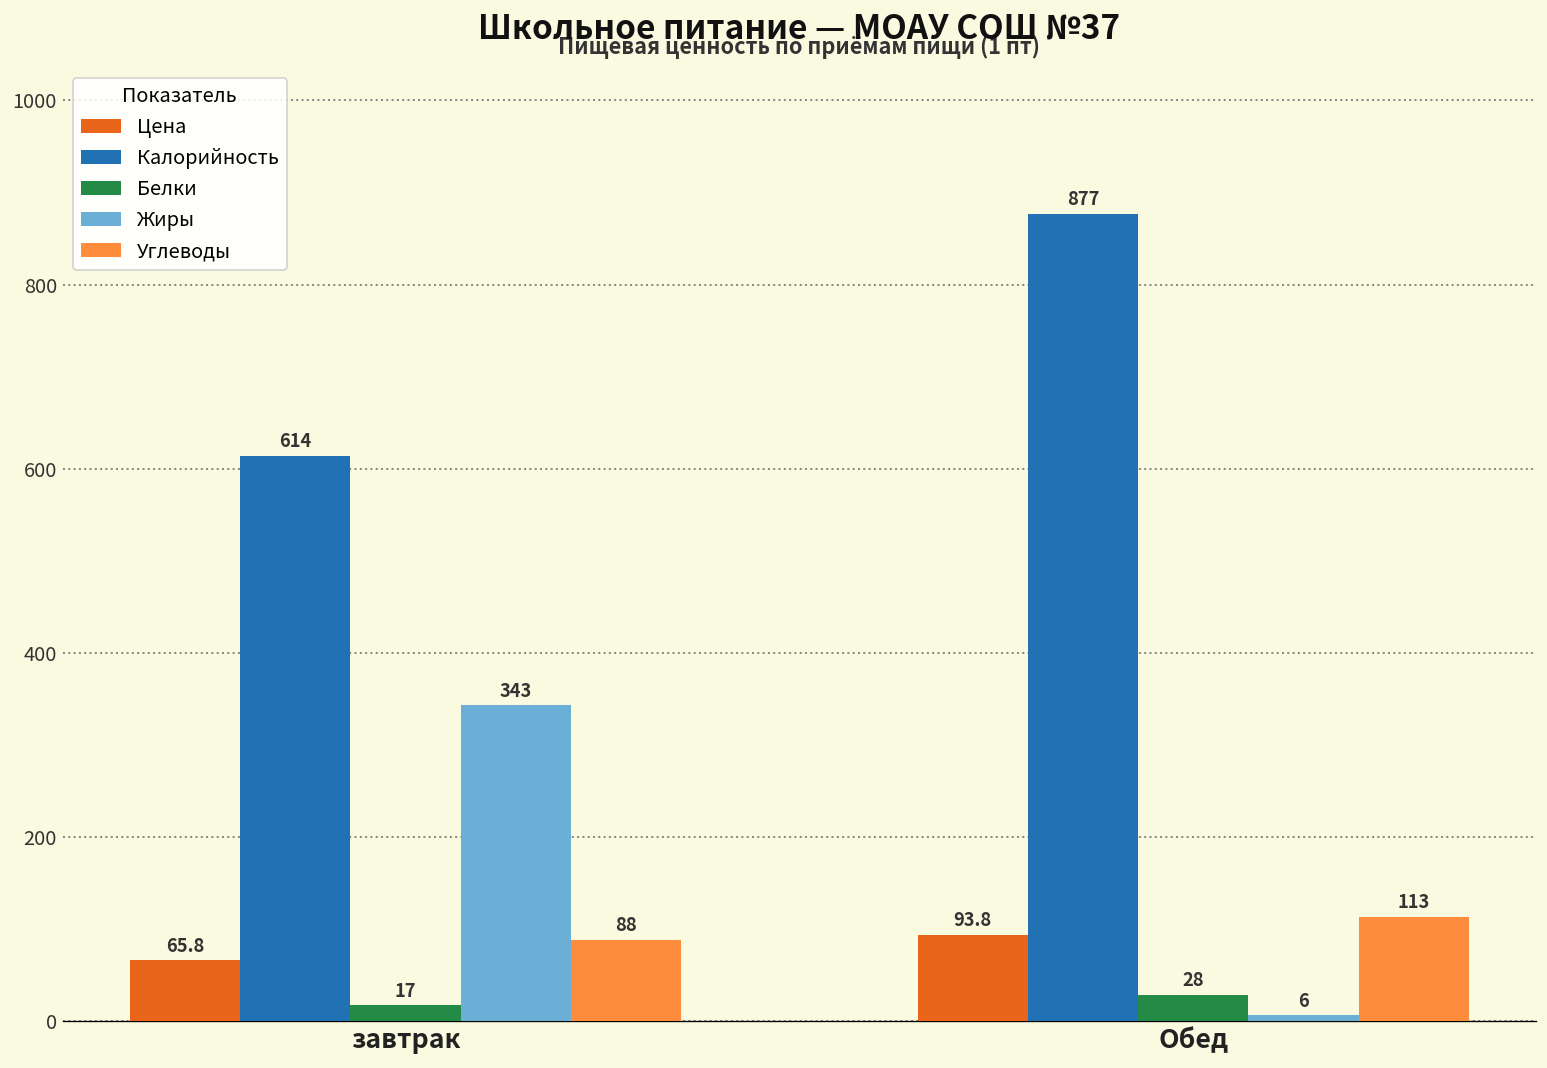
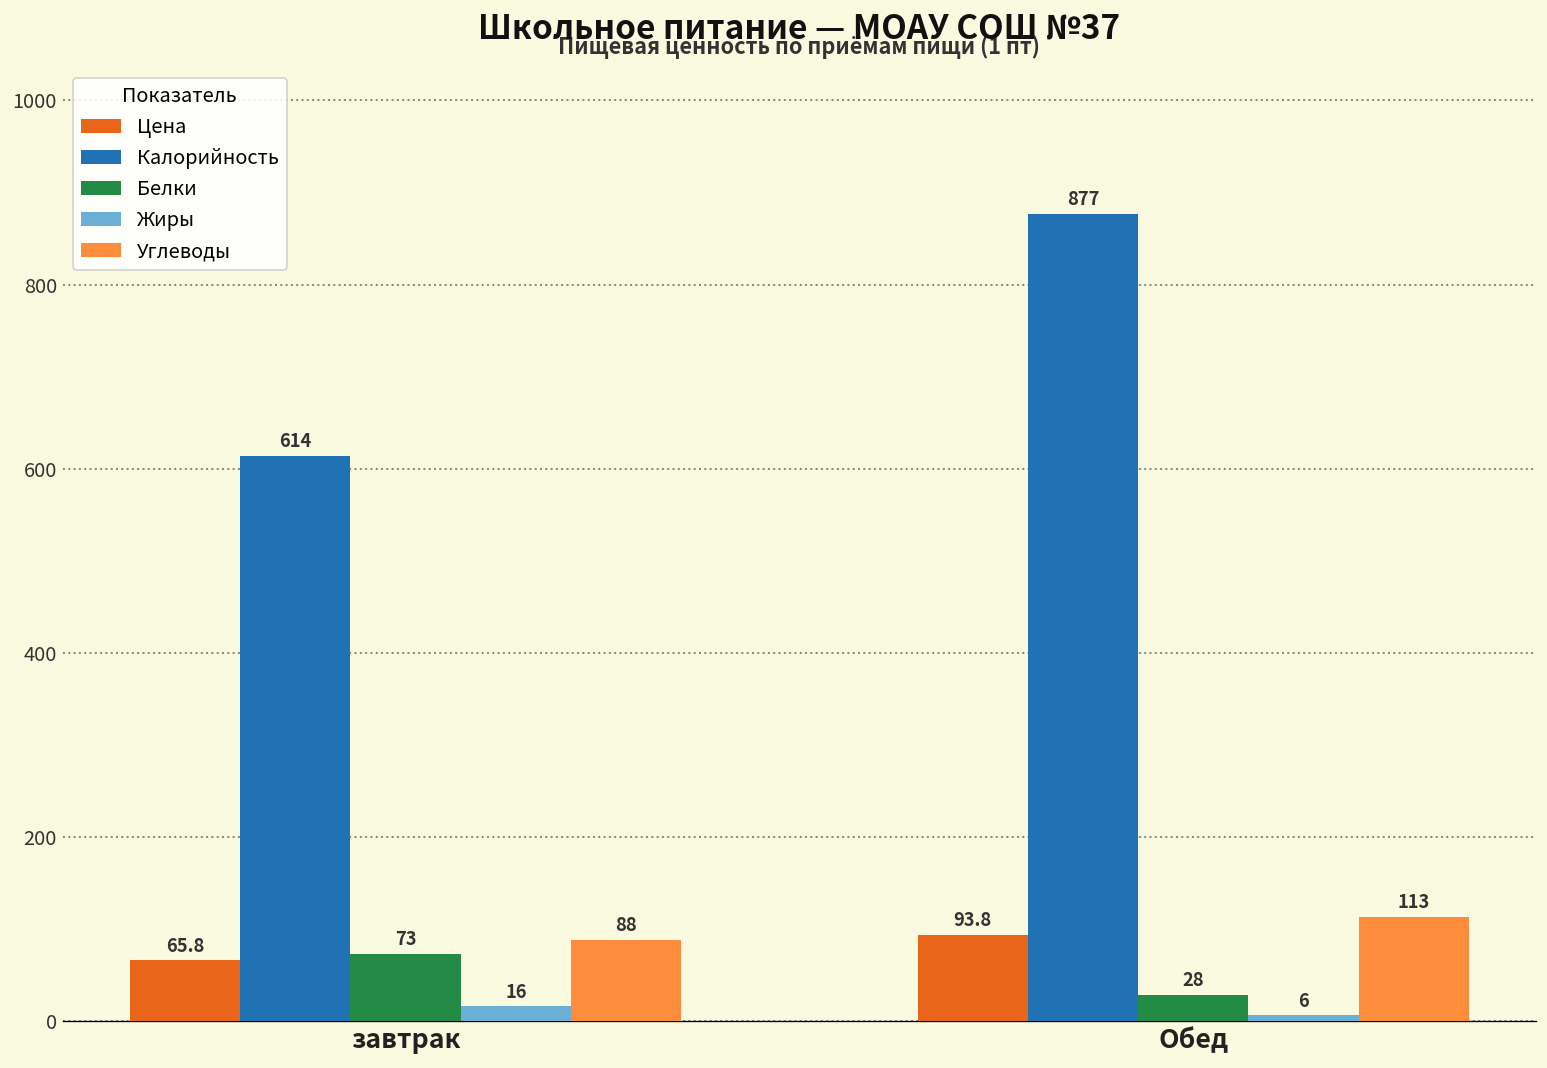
Белки, завтрак: 17 -> 73
Жиры, завтрак: 343 -> 16
